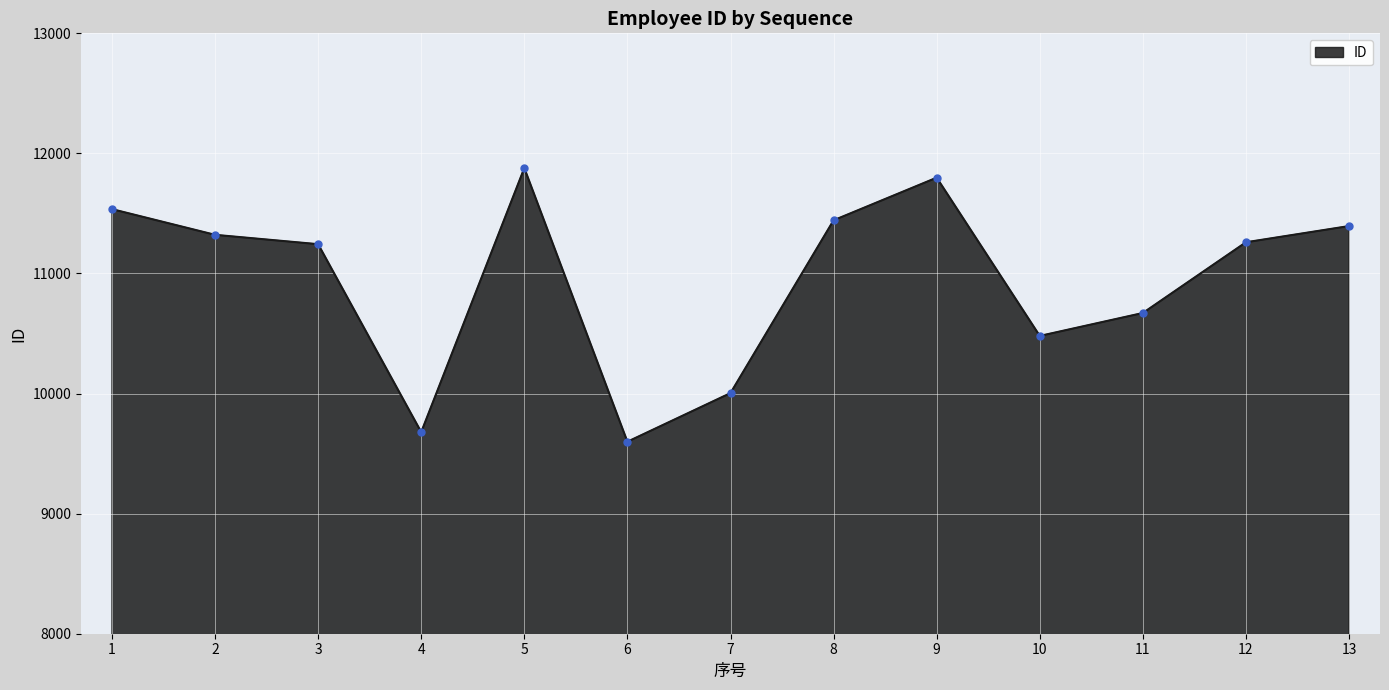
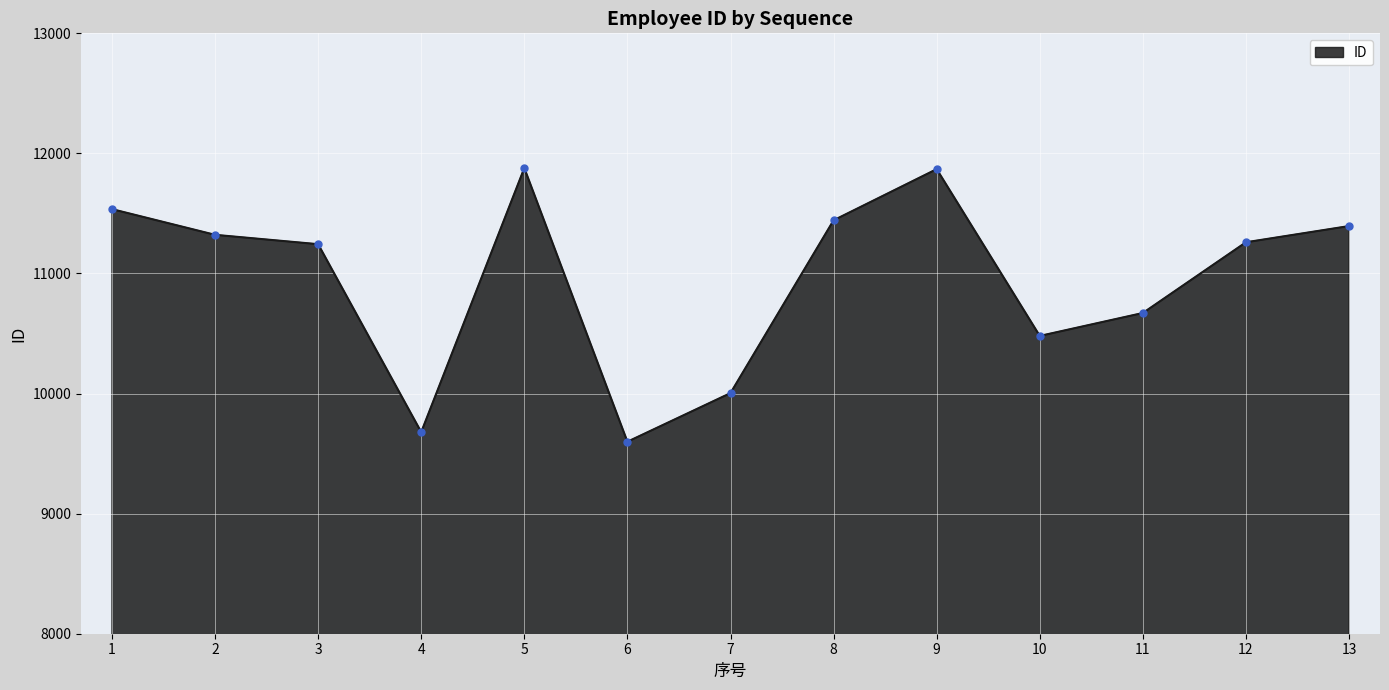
9: 11800 -> 11870
